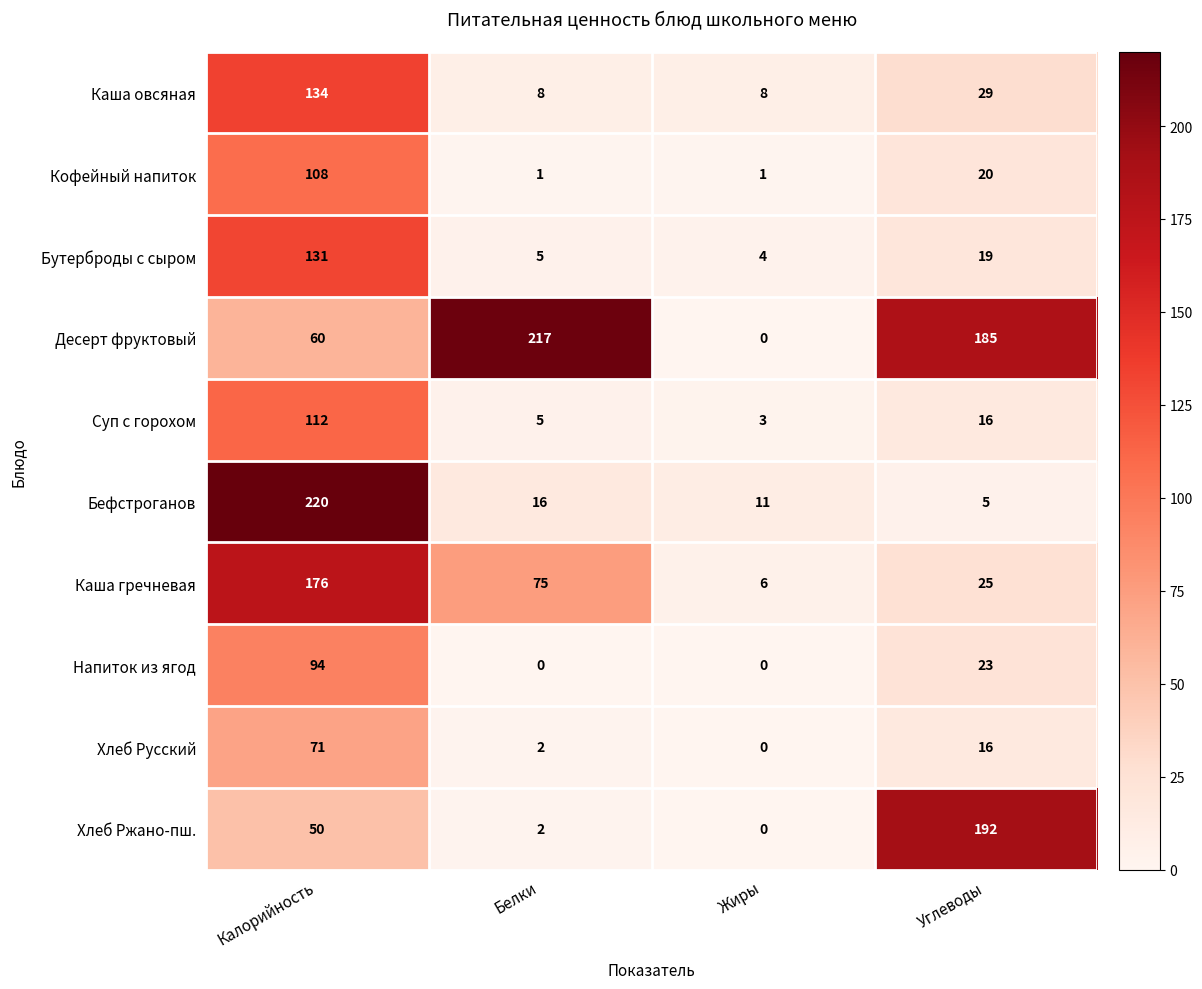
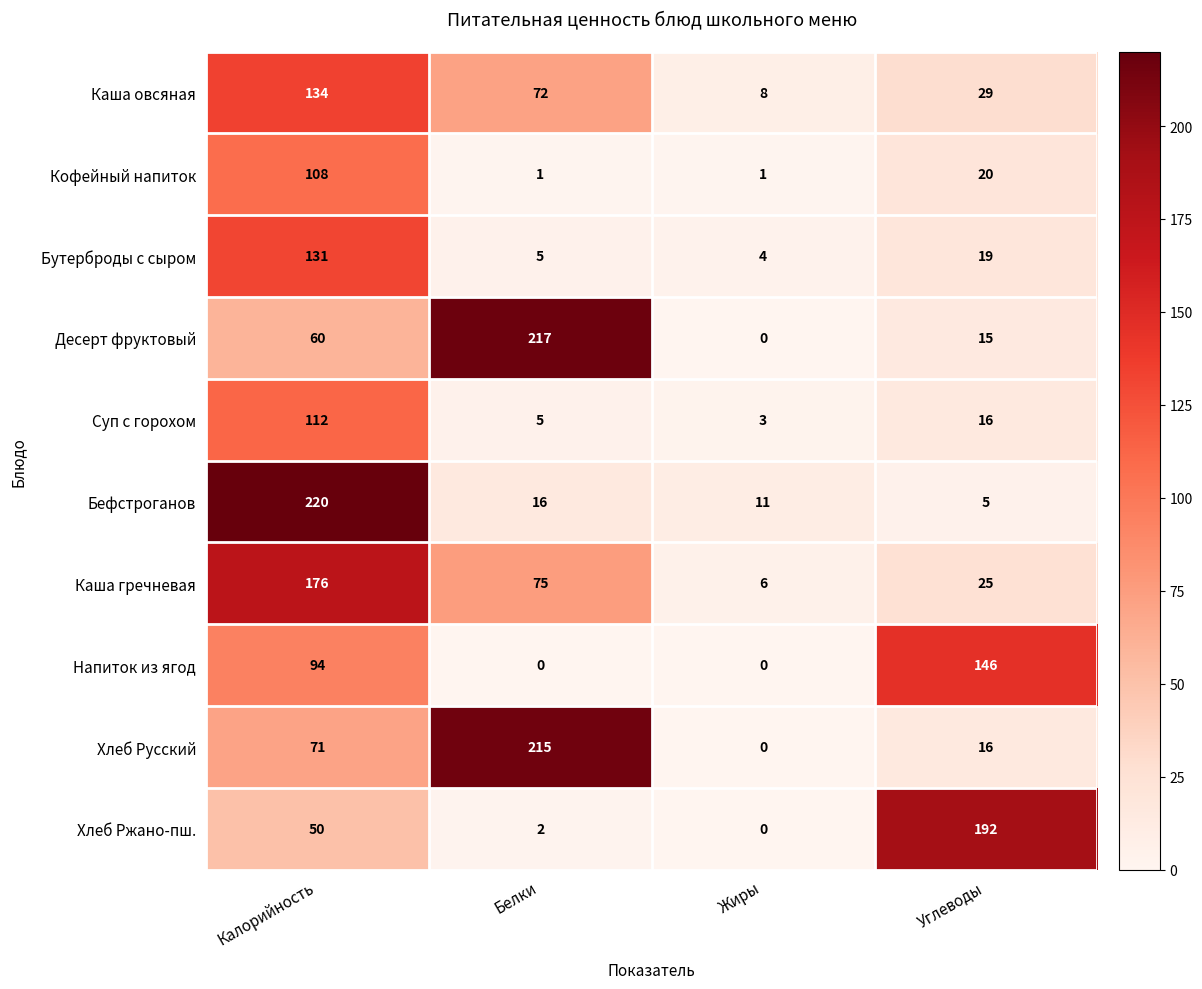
Каша овсяная, Белки: 8 -> 72
Десерт фруктовый, Углеводы: 185 -> 15
Напиток из ягод, Углеводы: 23 -> 146
Хлеб Русский, Белки: 2 -> 215
